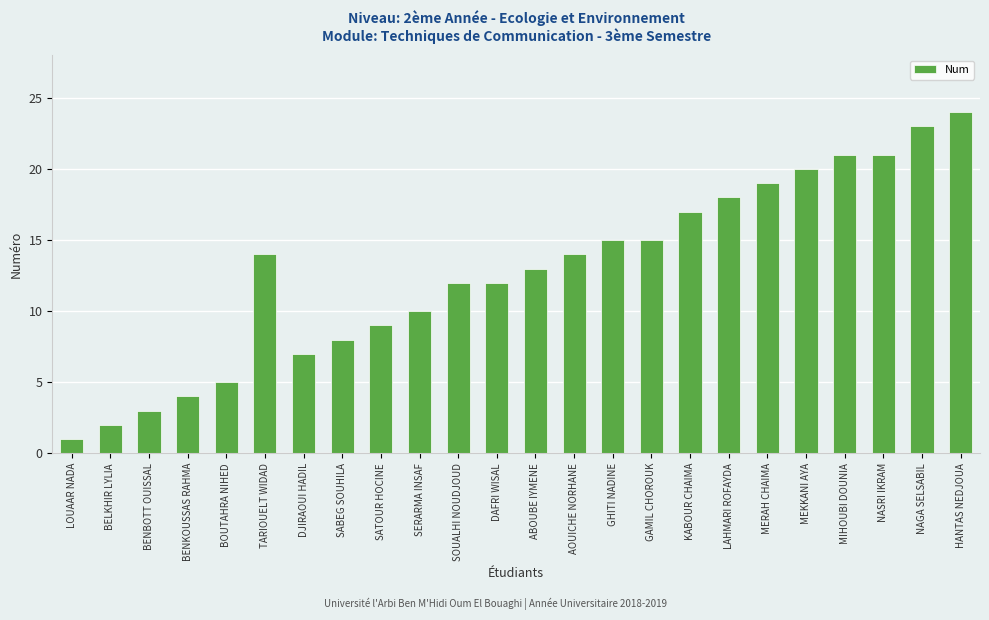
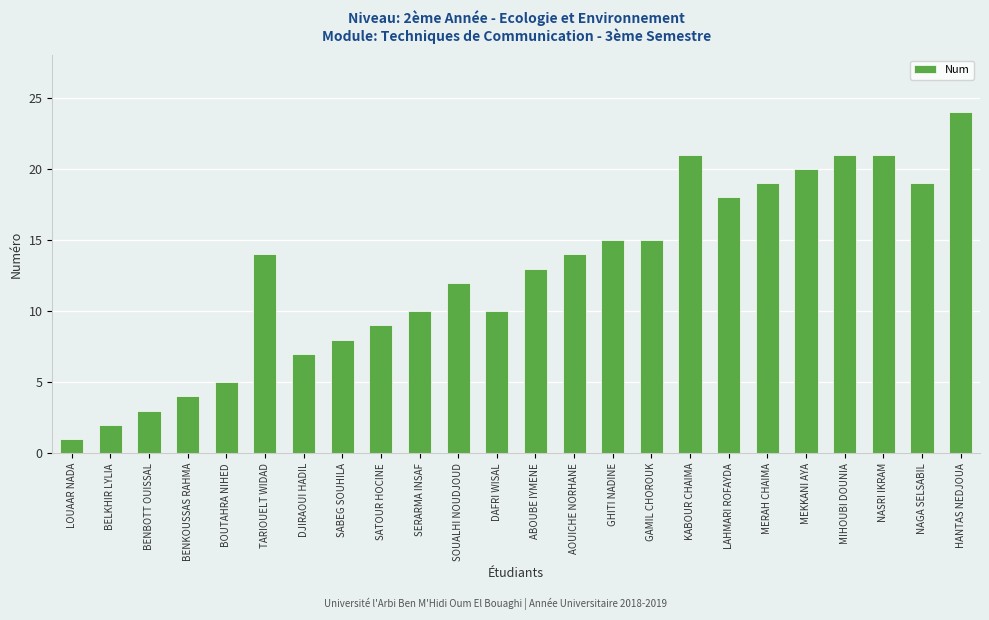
DAFRI WISAL: 12 -> 10
KABOUR CHAIMA: 17 -> 21
NAGA SELSABIL: 23 -> 19
